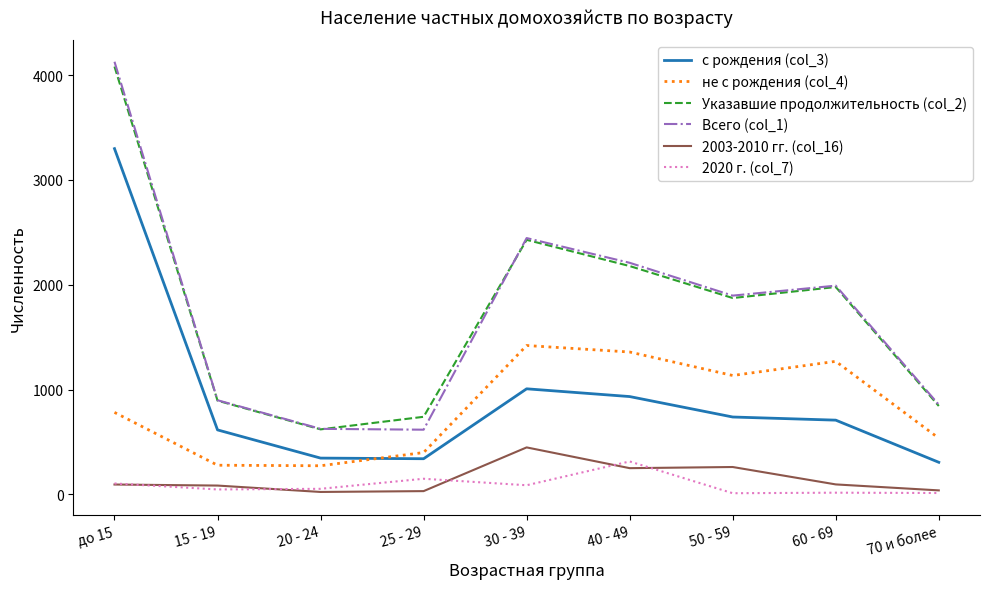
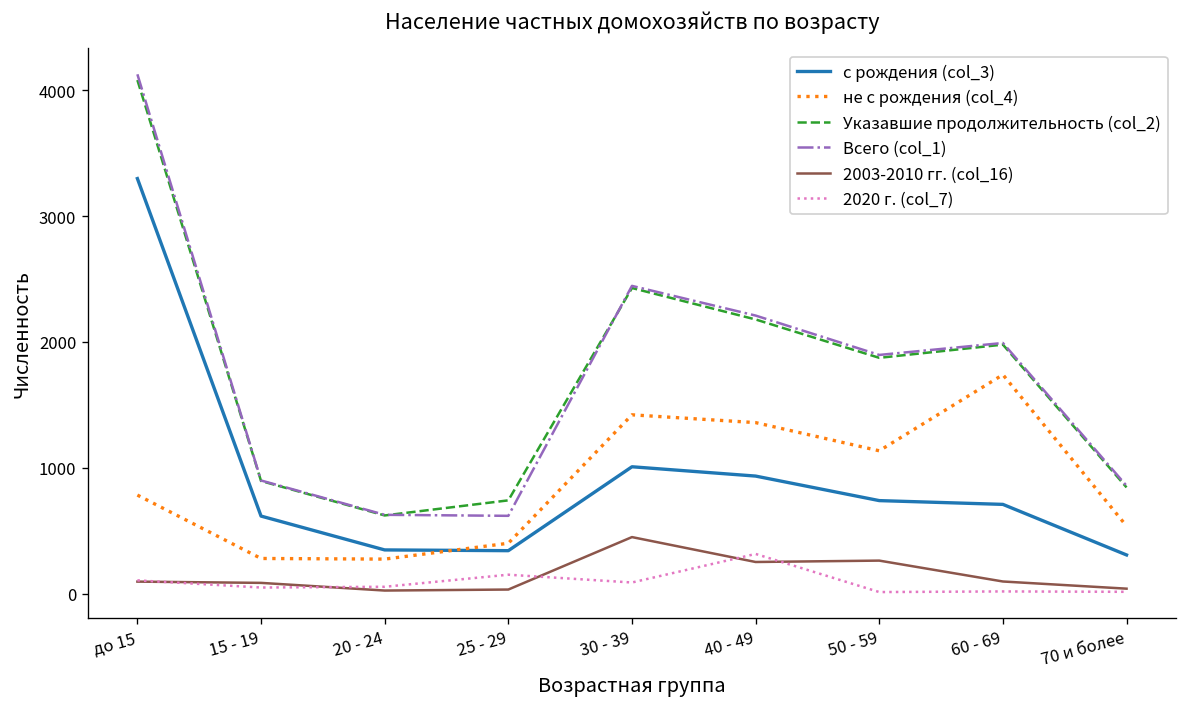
не с рождения (col_4), 60 - 69: 1270 -> 1740
